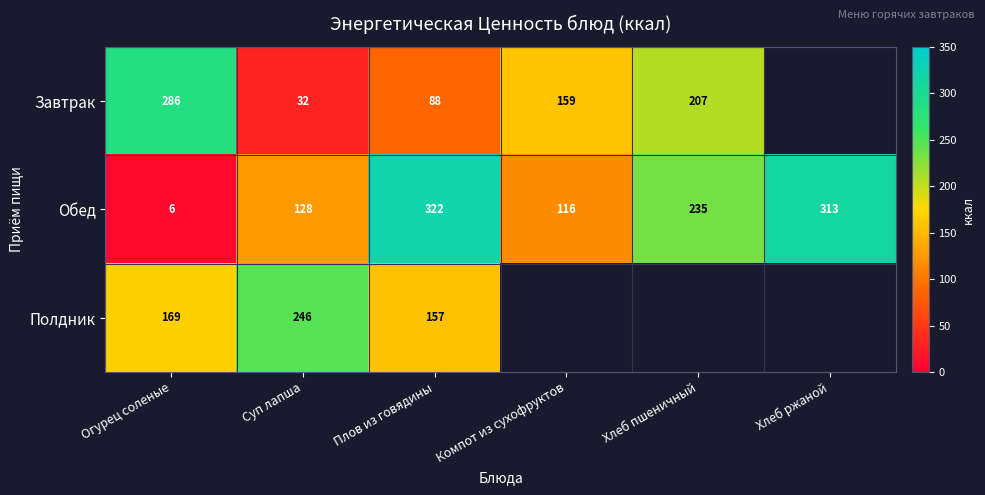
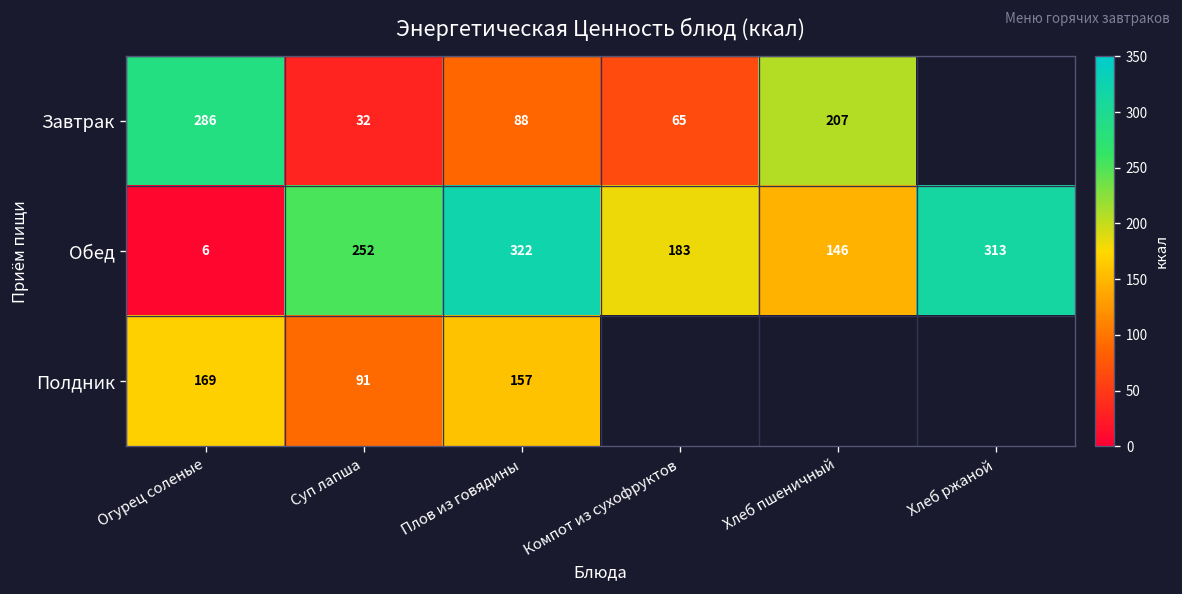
Завтрак, Компот из сухофруктов: 159 -> 65
Обед, Суп лапша: 128 -> 252
Обед, Компот из сухофруктов: 116 -> 183
Обед, Хлеб пшеничный: 235 -> 146
Полдник, Суп лапша: 246 -> 91
